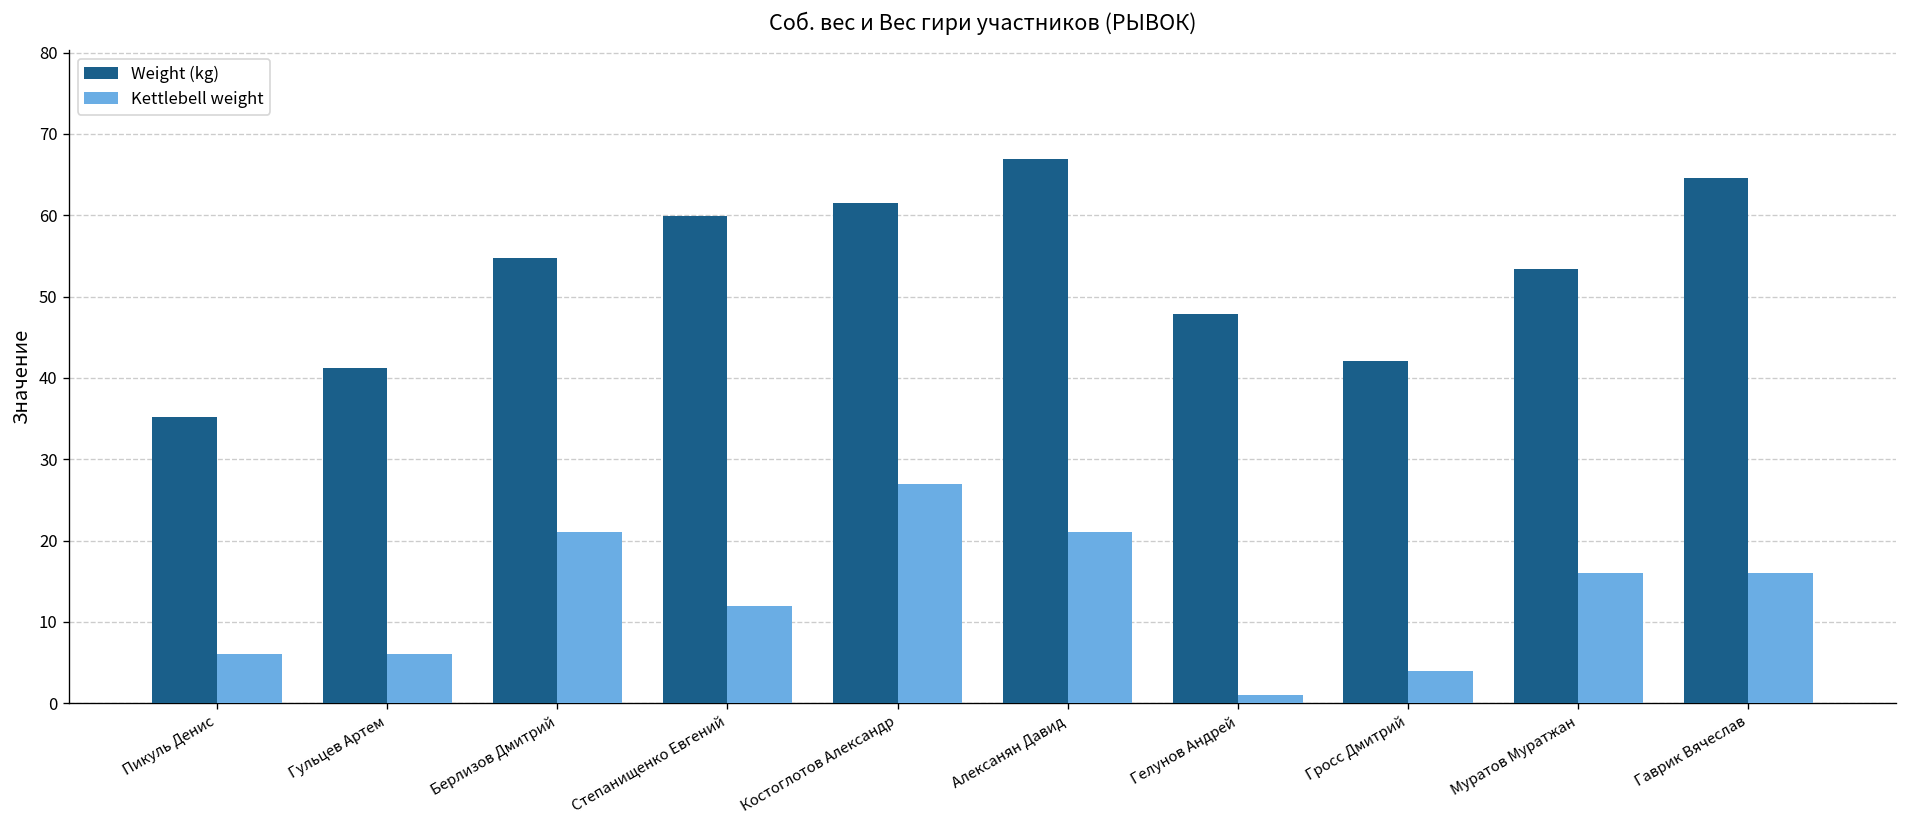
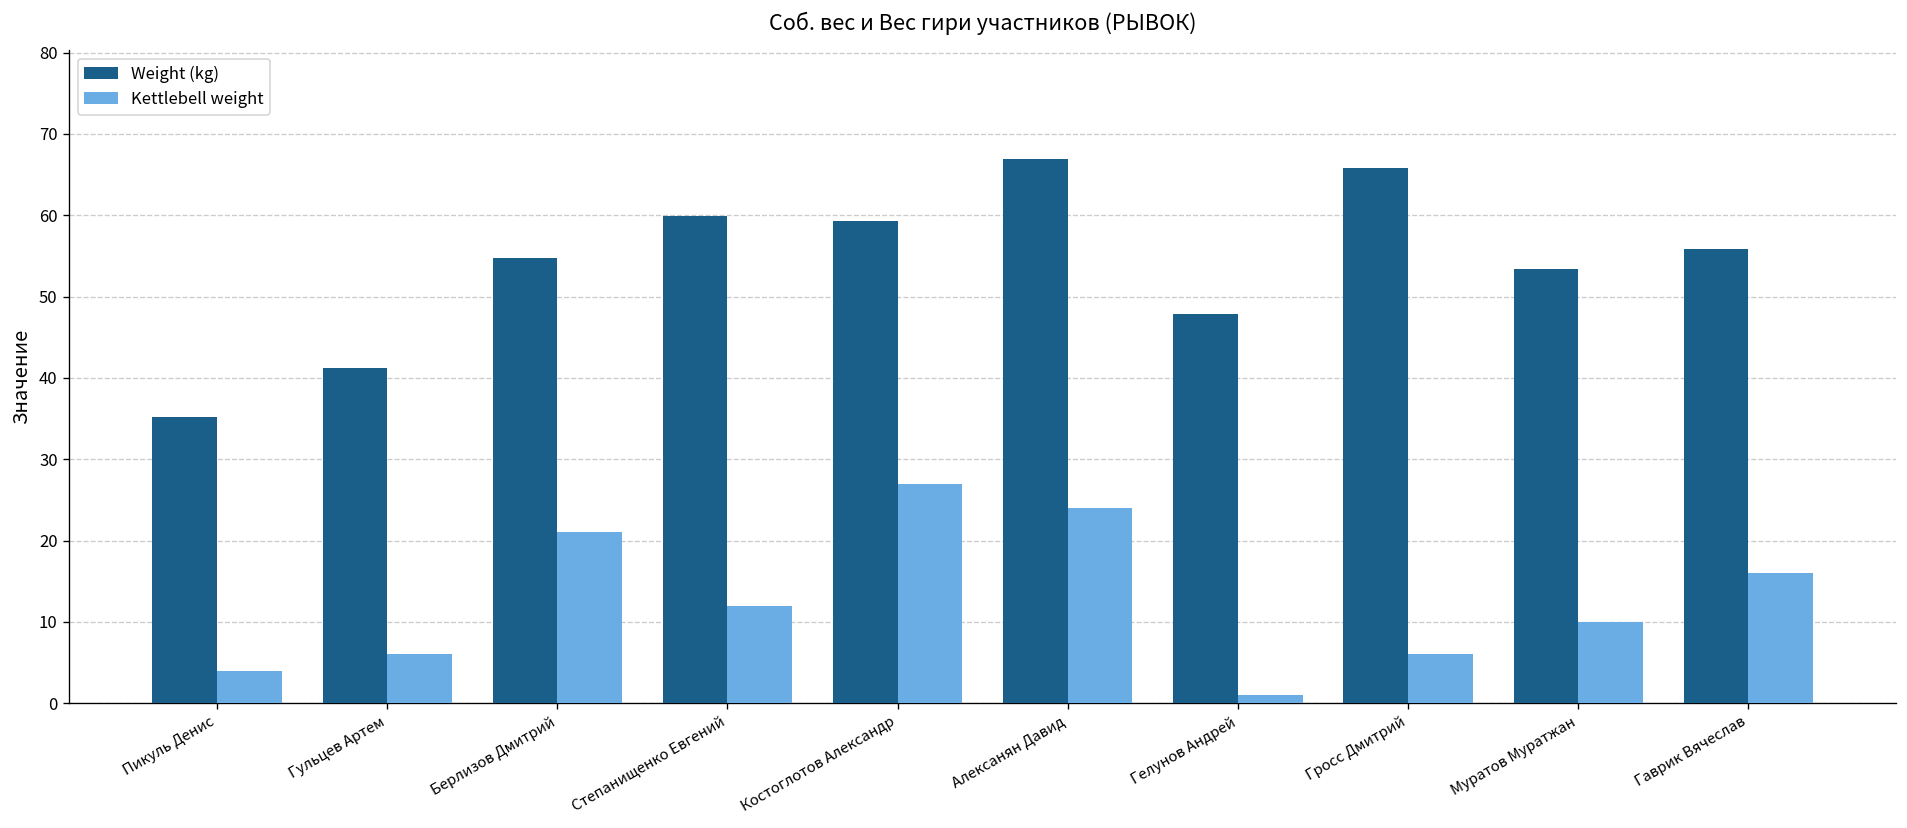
Kettlebell weight, Пикуль Денис: 6 -> 4
Weight (kg), Костоглотов Александр: 62 -> 59
Kettlebell weight, Алексанян Давид: 21 -> 24
Weight (kg), Гросс Дмитрий: 42 -> 66
Kettlebell weight, Гросс Дмитрий: 4 -> 6
Kettlebell weight, Муратов Муратжан: 16 -> 10
Weight (kg), Гаврик Вячеслав: 65 -> 56
